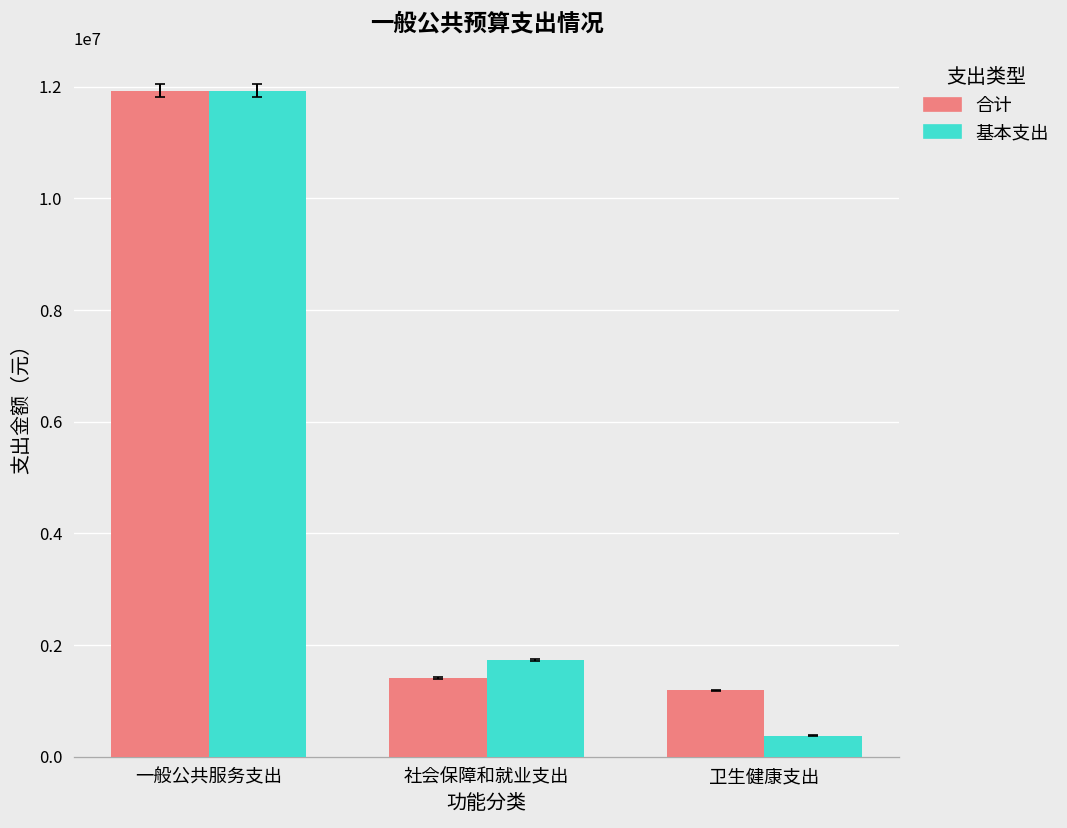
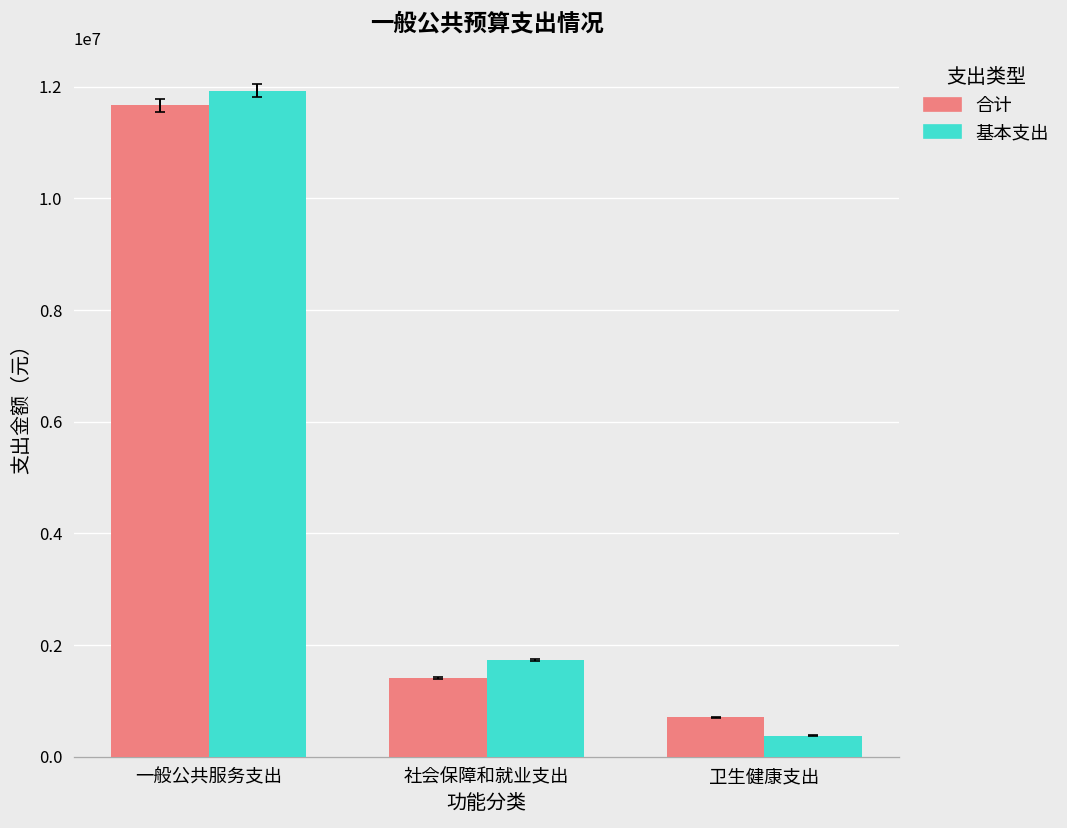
合计, 一般公共服务支出: 11900000 -> 11700000
合计, 卫生健康支出: 1200000 -> 700000
